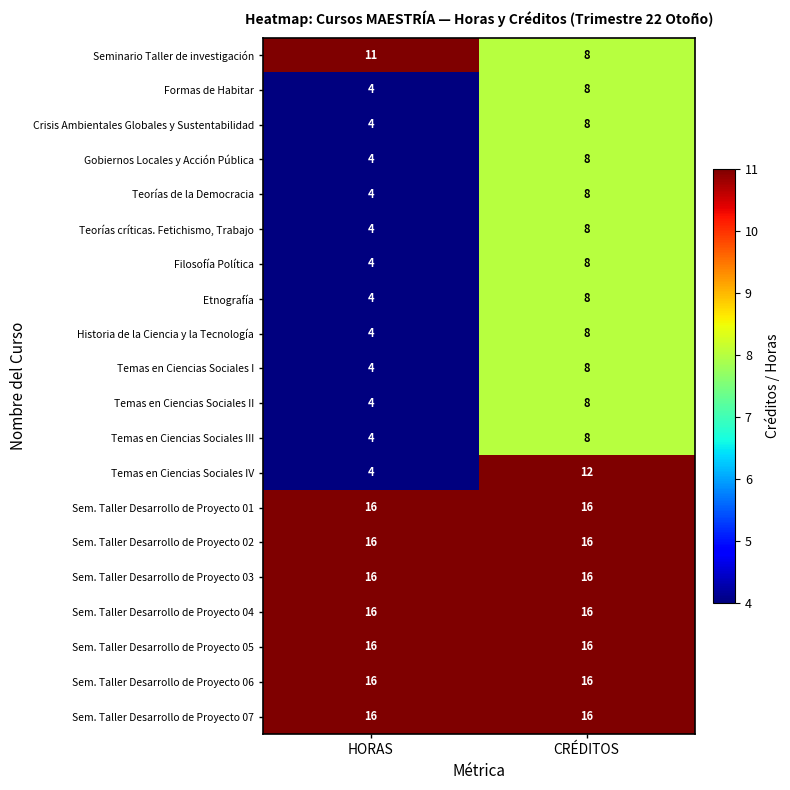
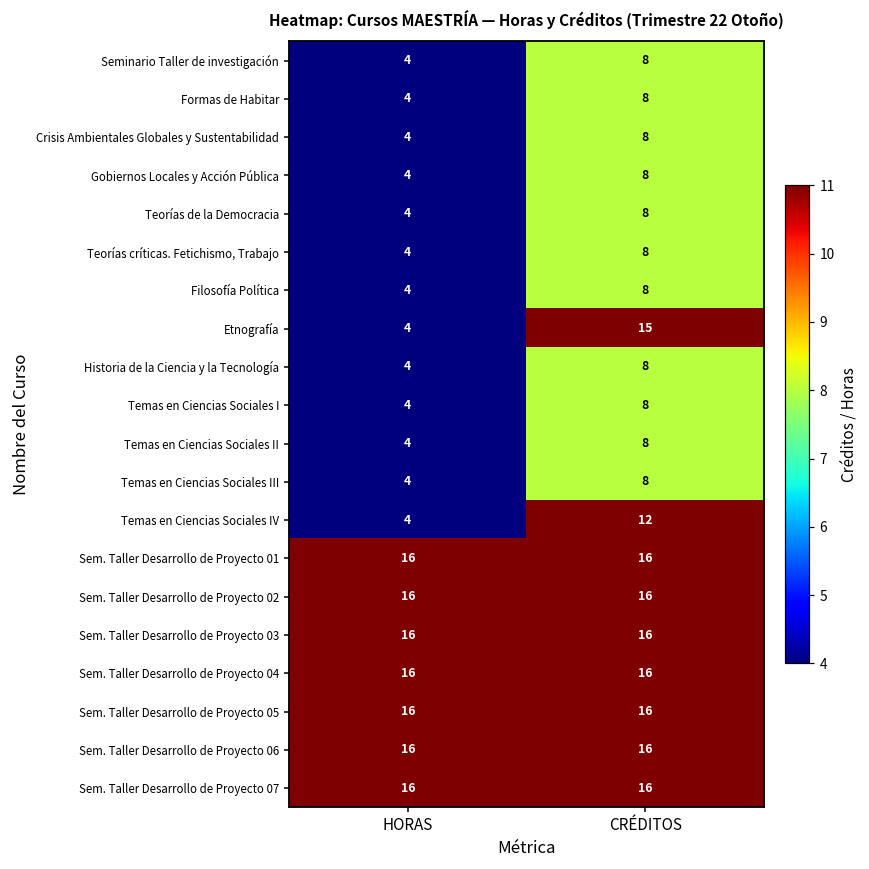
Seminario Taller de investigación, HORAS: 11 -> 4
Etnografía, CRÉDITOS: 8 -> 15
